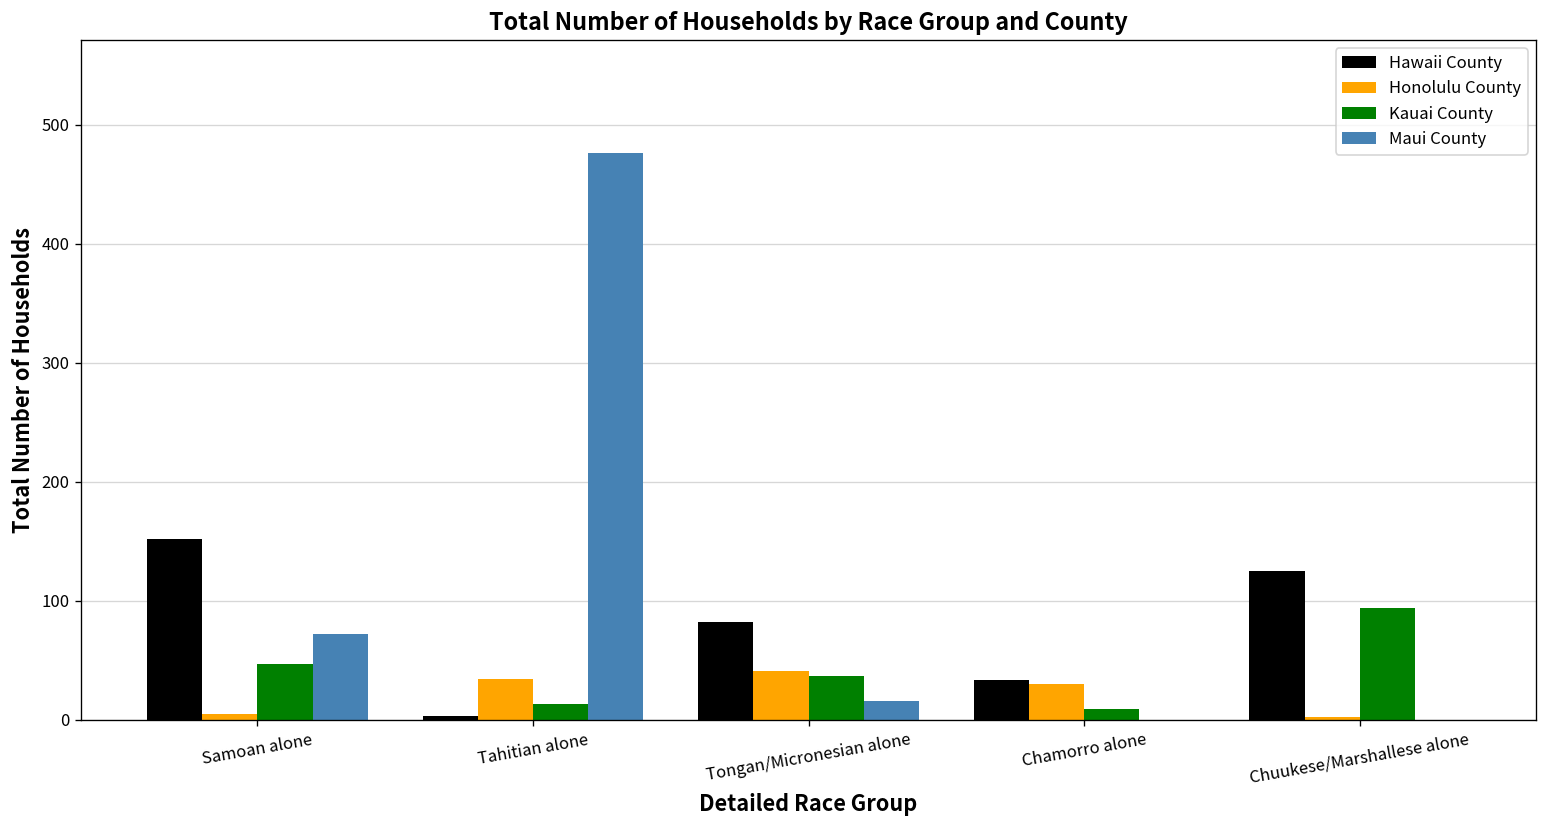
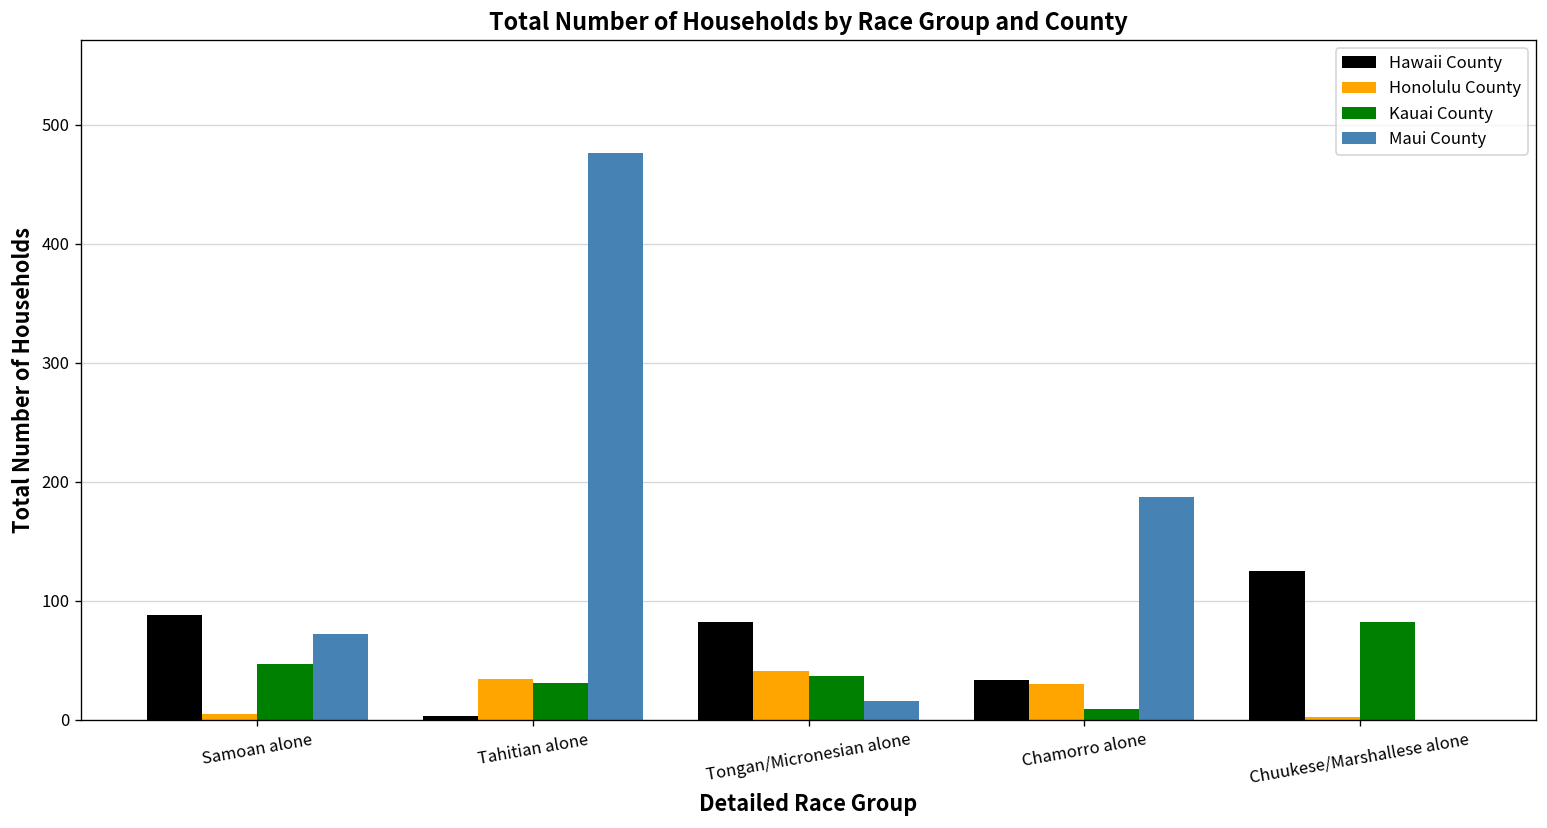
Hawaii County, Samoan alone: 150 -> 90
Kauai County, Tahitian alone: 10 -> 30
Maui County, Chamorro alone: 0 -> 190
Kauai County, Chuukese/Marshallese alone: 90 -> 80
